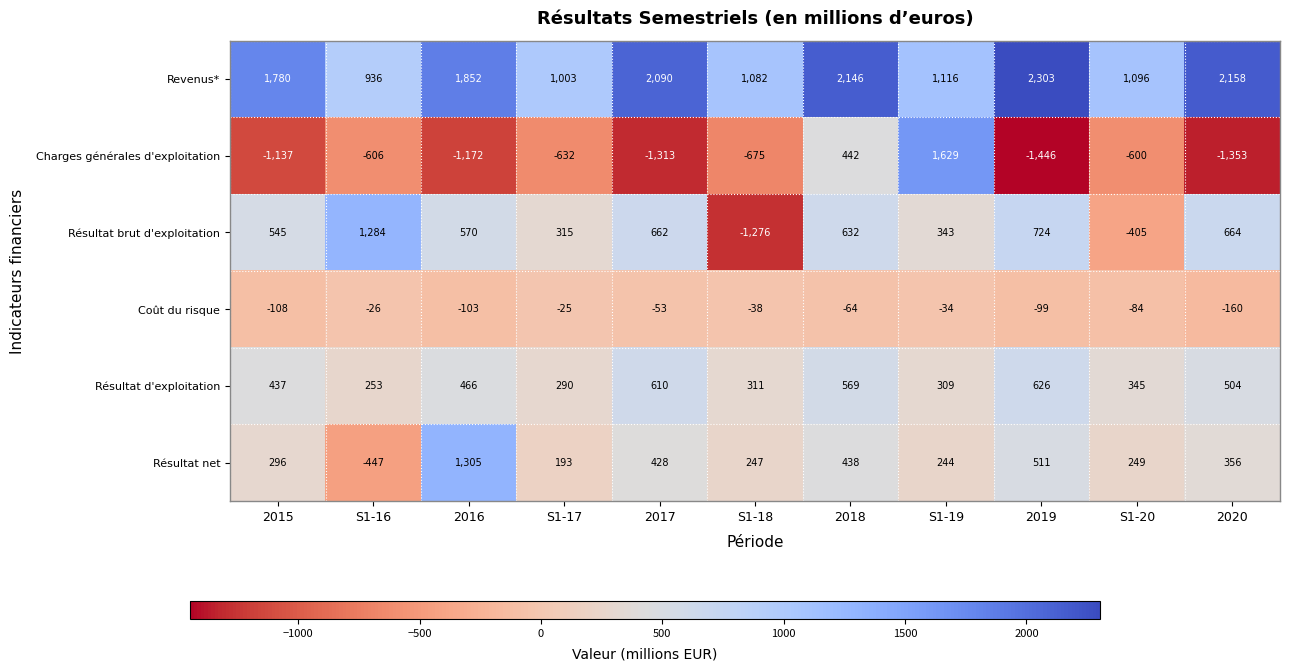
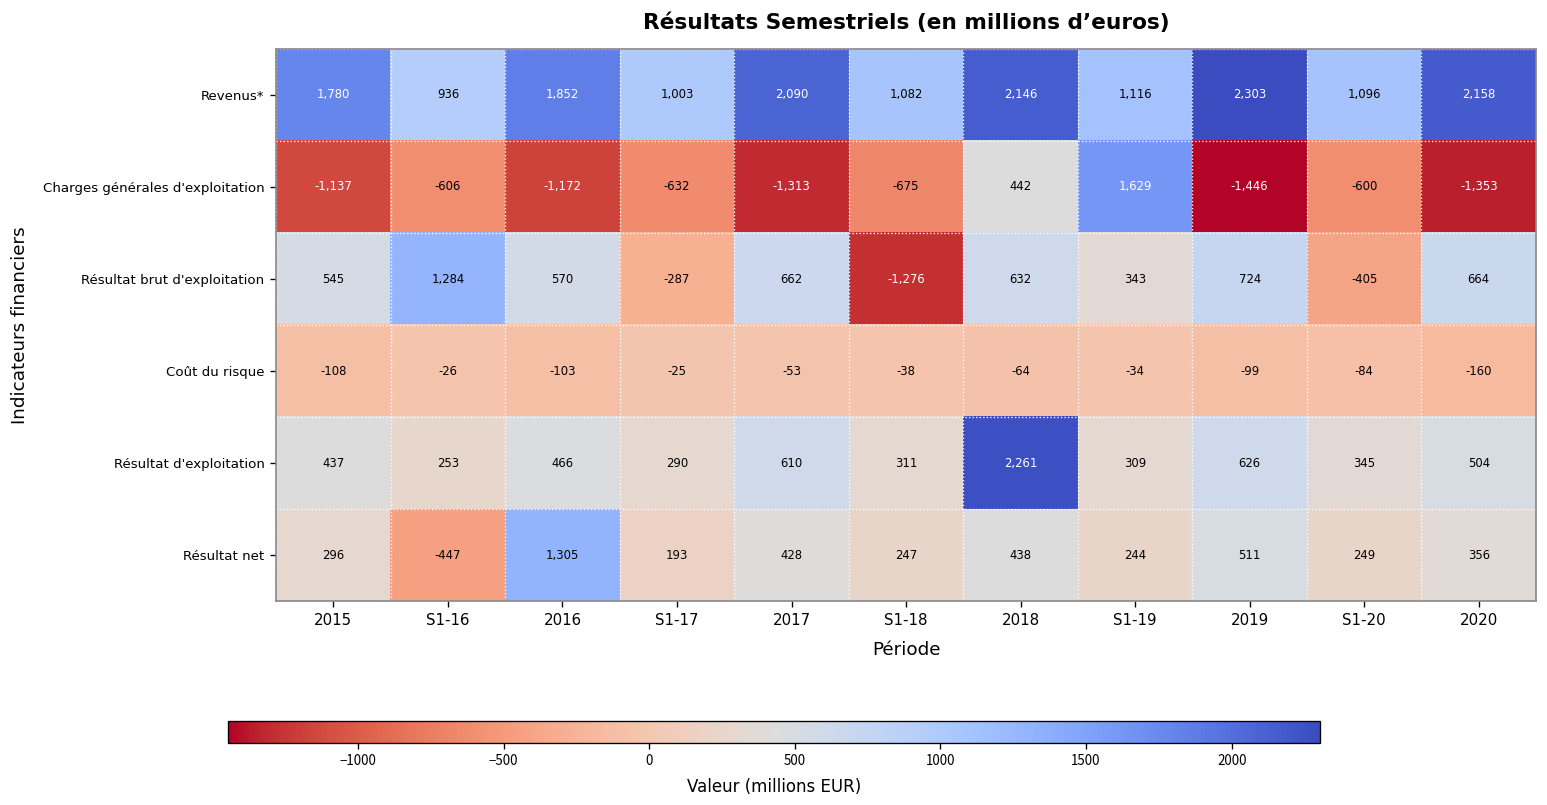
Résultat brut d'exploitation, S1-17: 315 -> -287
Résultat d'exploitation, 2018: 569 -> 2,261
